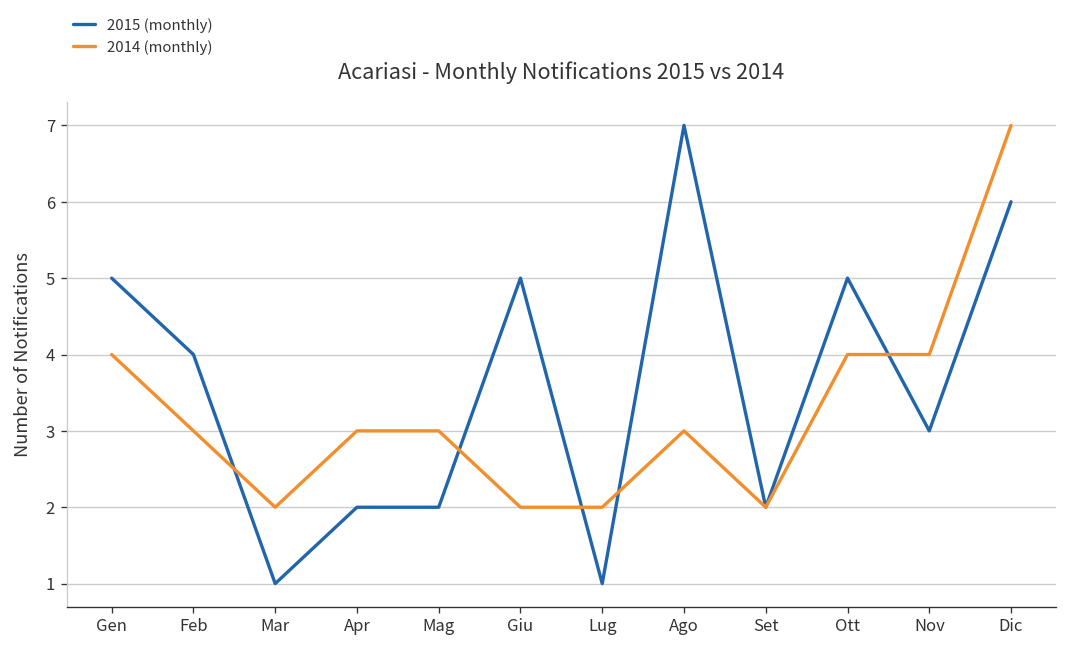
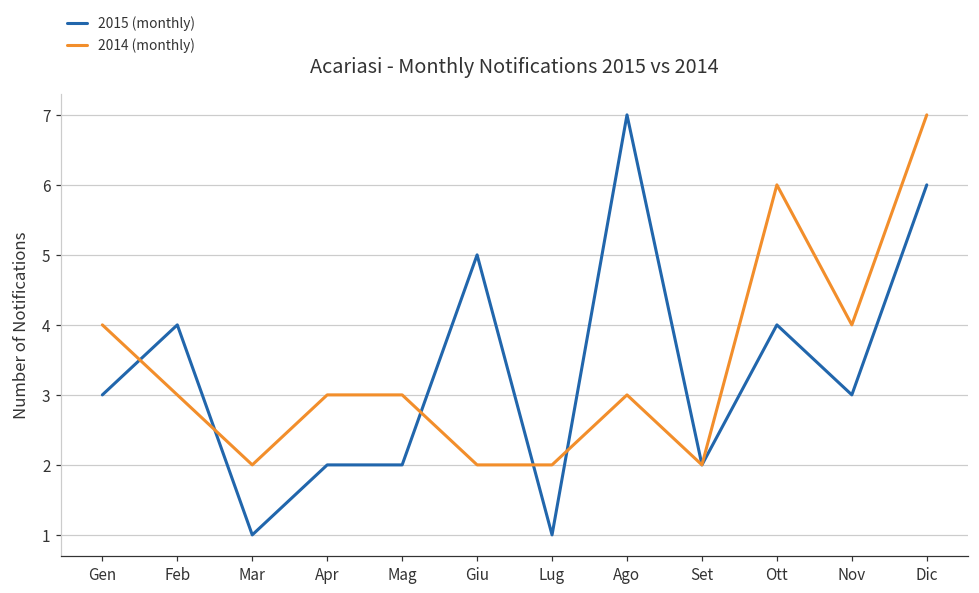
2015 (monthly), Gen: 5 -> 3
2015 (monthly), Ott: 5 -> 4
2014 (monthly), Ott: 4 -> 6
